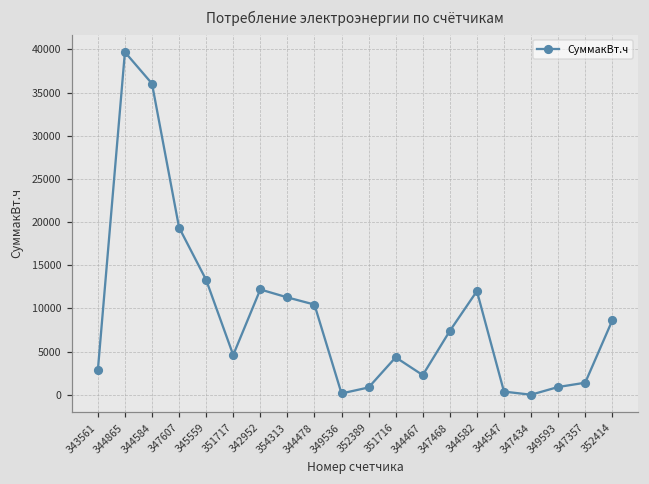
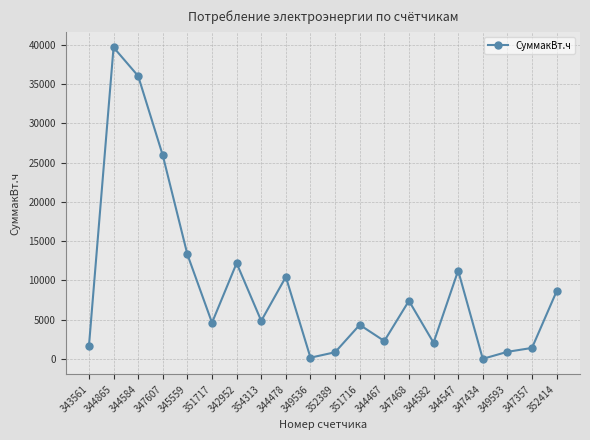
343561: 3000 -> 2000
347607: 19000 -> 26000
354313: 11000 -> 5000
344582: 12000 -> 2000
344547: 0 -> 11000
